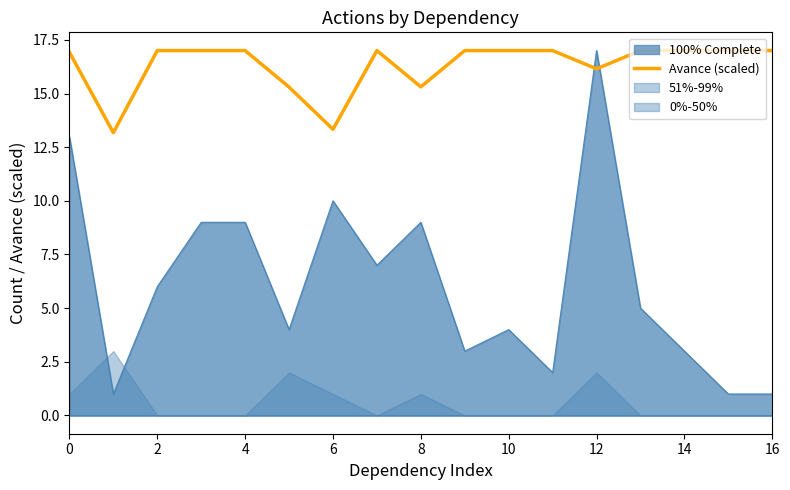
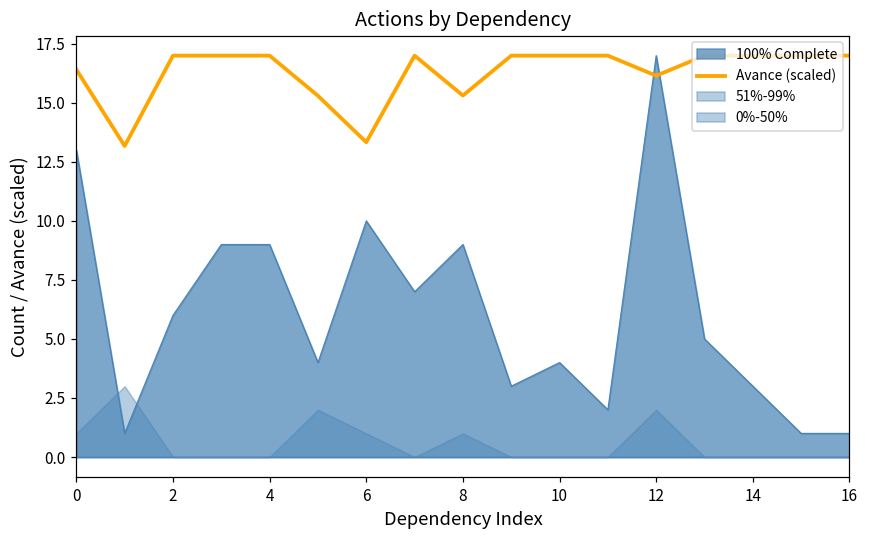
Avance (scaled), 0: 16.9 -> 16.4
